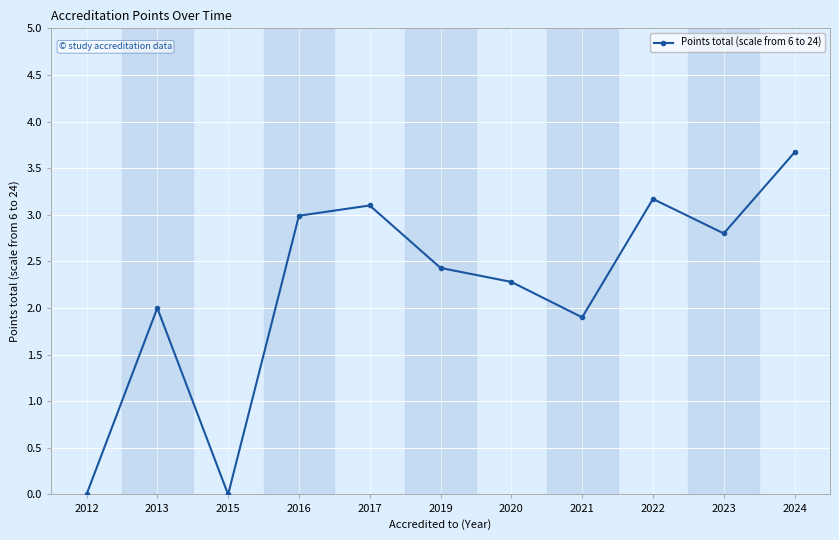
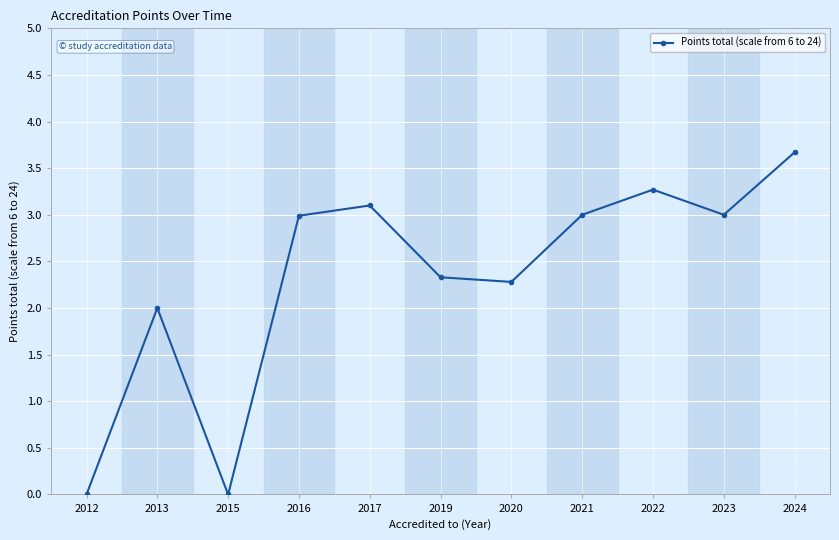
2019: 2.4 -> 2.3
2021: 1.9 -> 3.0
2022: 3.2 -> 3.3
2023: 2.8 -> 3.0
